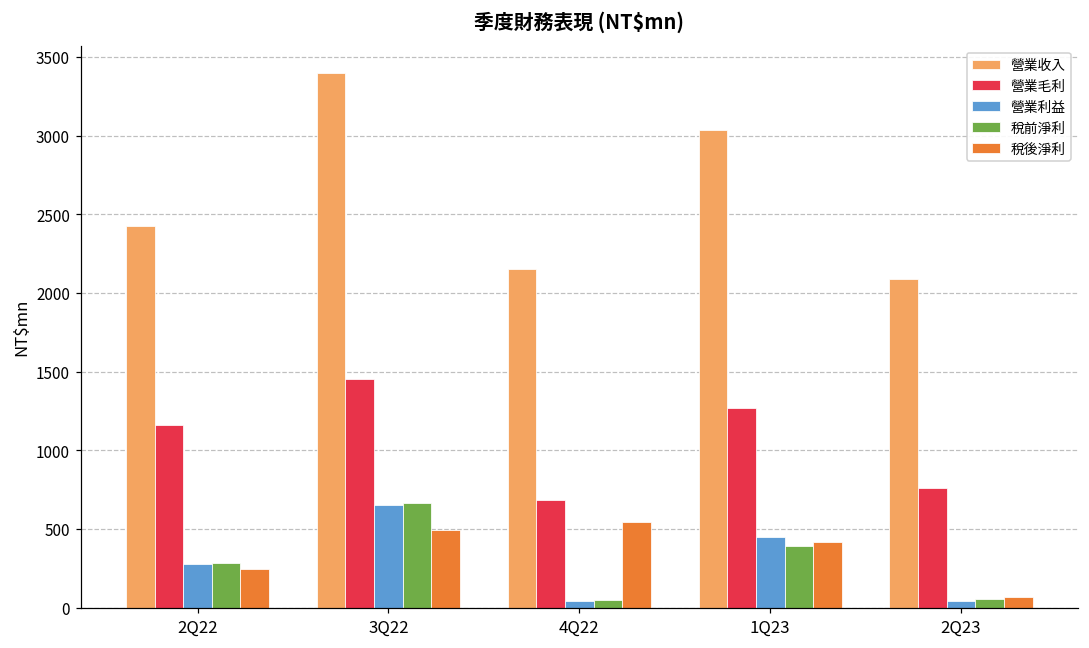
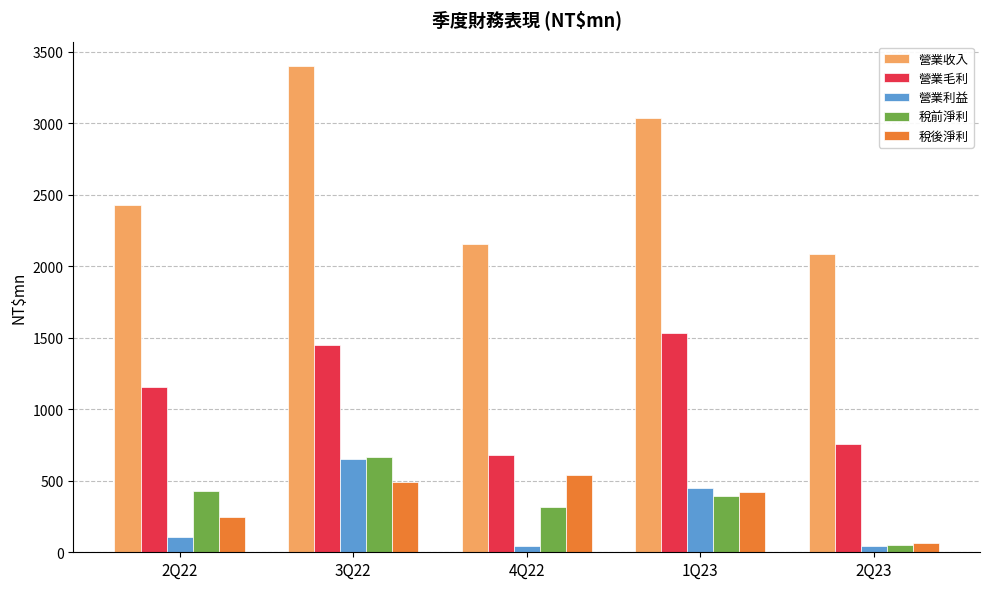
營業利益, 2Q22: 280 -> 110
稅前淨利, 2Q22: 280 -> 430
稅前淨利, 4Q22: 50 -> 320
營業毛利, 1Q23: 1270 -> 1530
